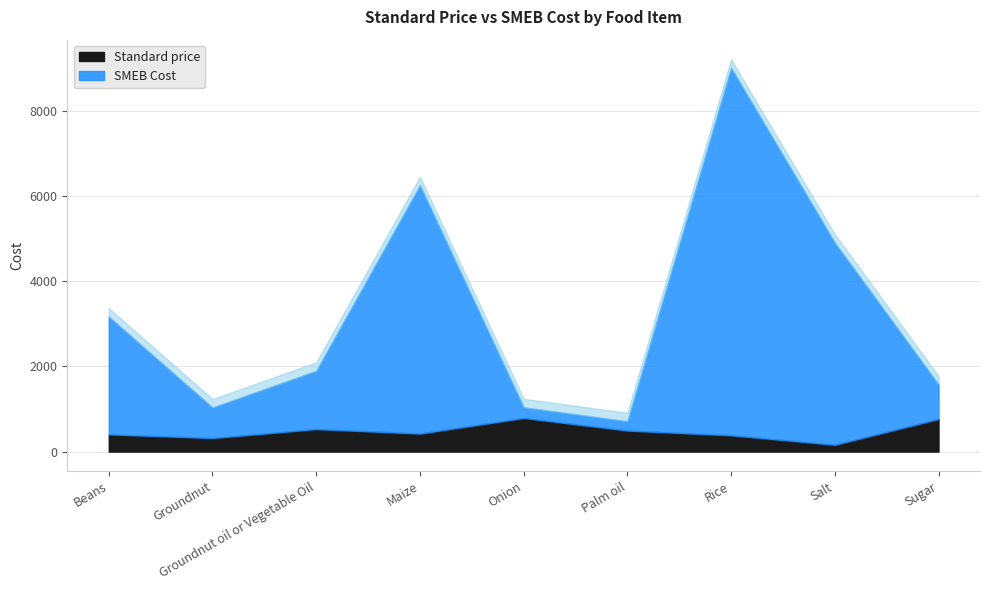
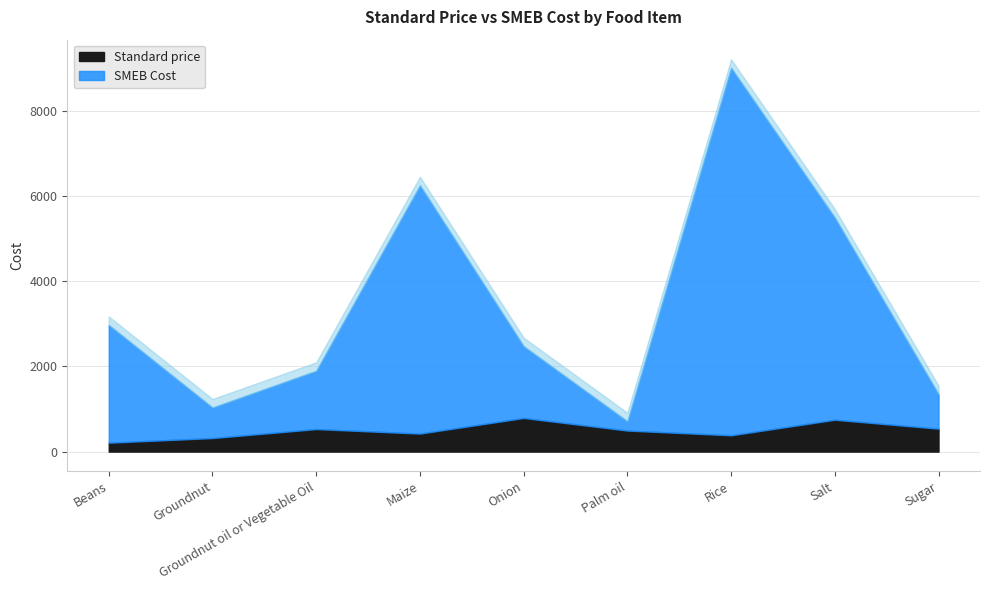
Standard price, Beans: 400 -> 200
SMEB Cost, Onion: 200 -> 1700
Standard price, Salt: 200 -> 700
Standard price, Sugar: 800 -> 500
